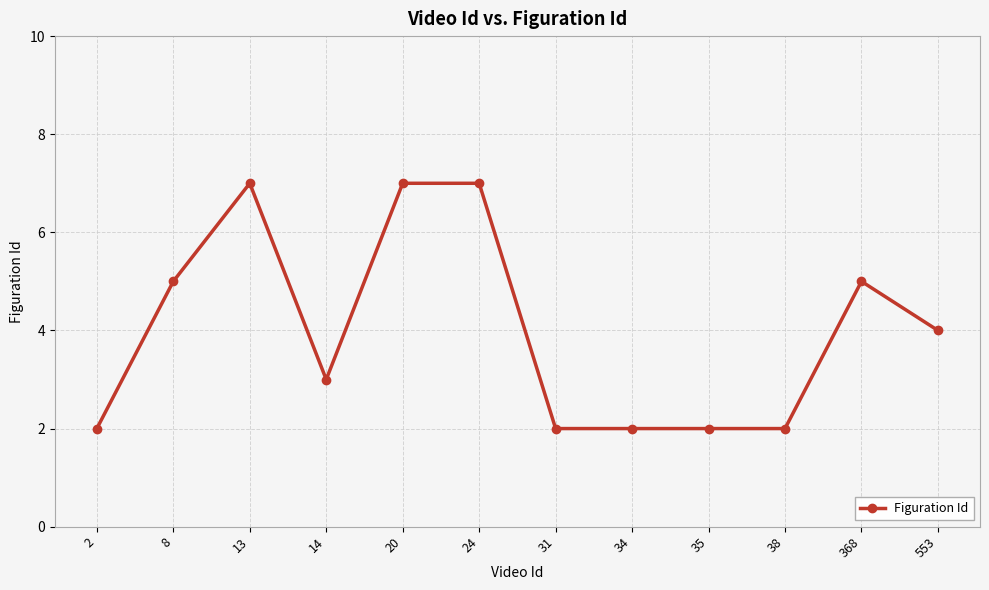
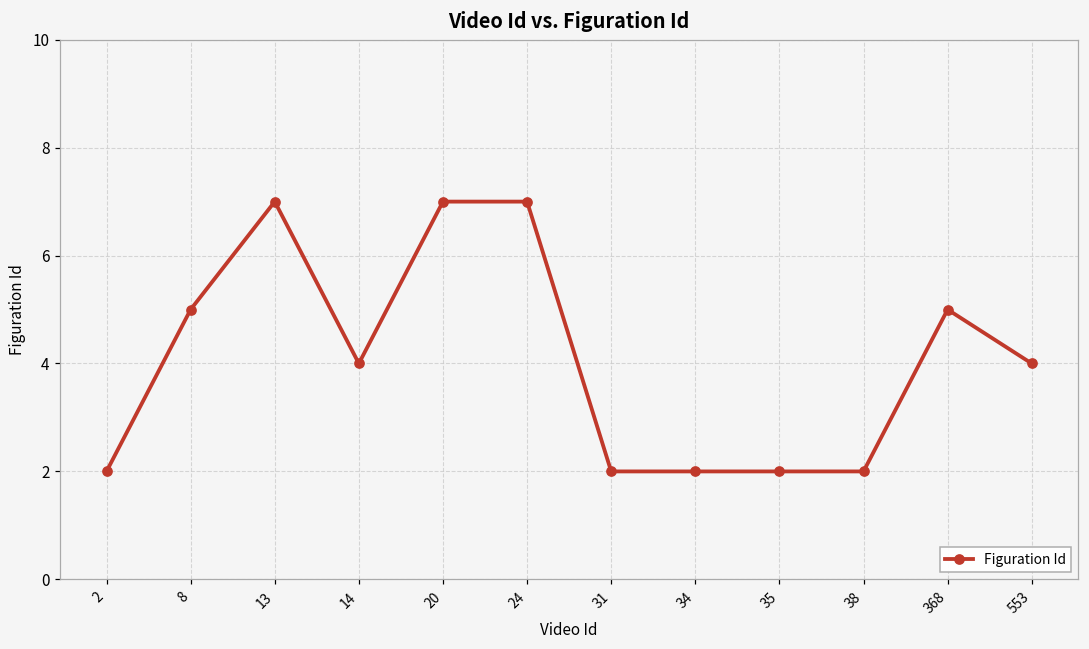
14: 3 -> 4
